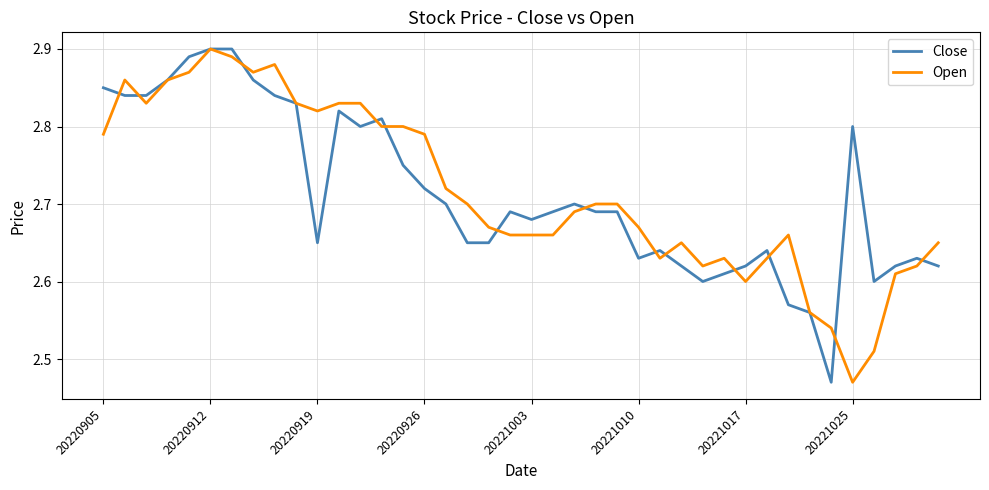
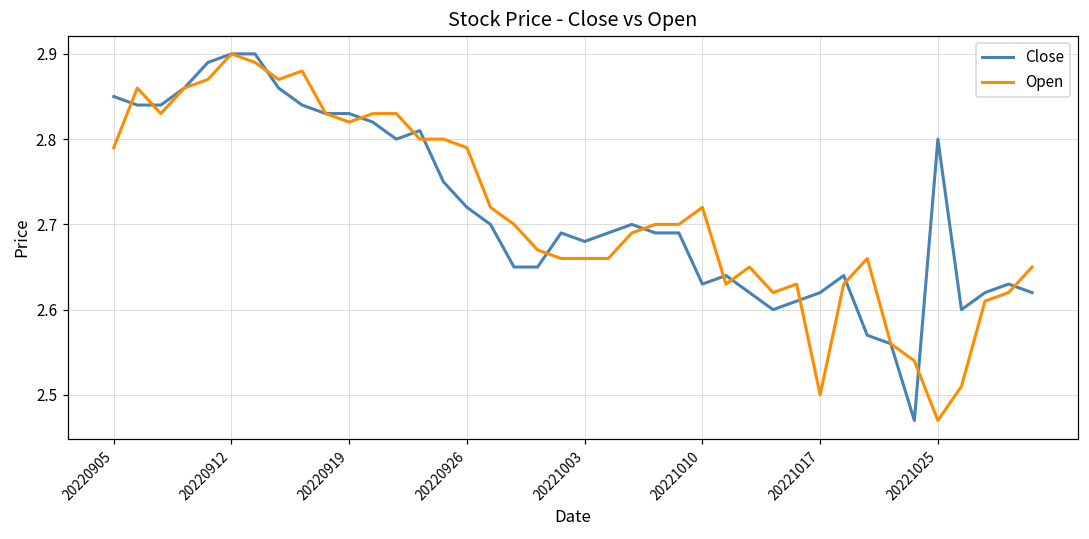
Close, 20220919: 2.65 -> 2.83
Open, 20221010: 2.67 -> 2.72
Open, 20221017: 2.6 -> 2.5
